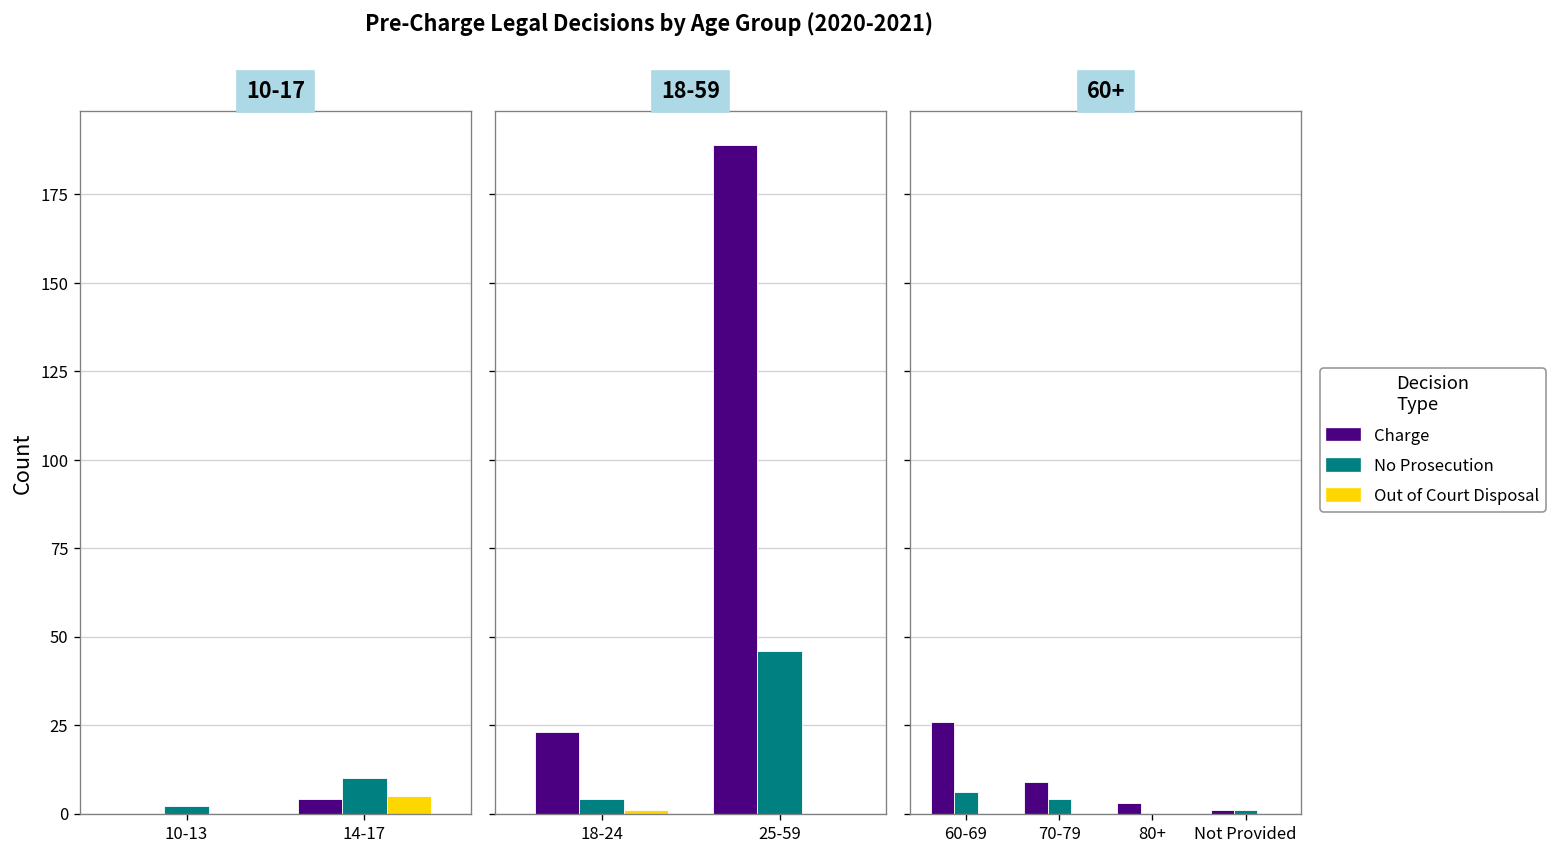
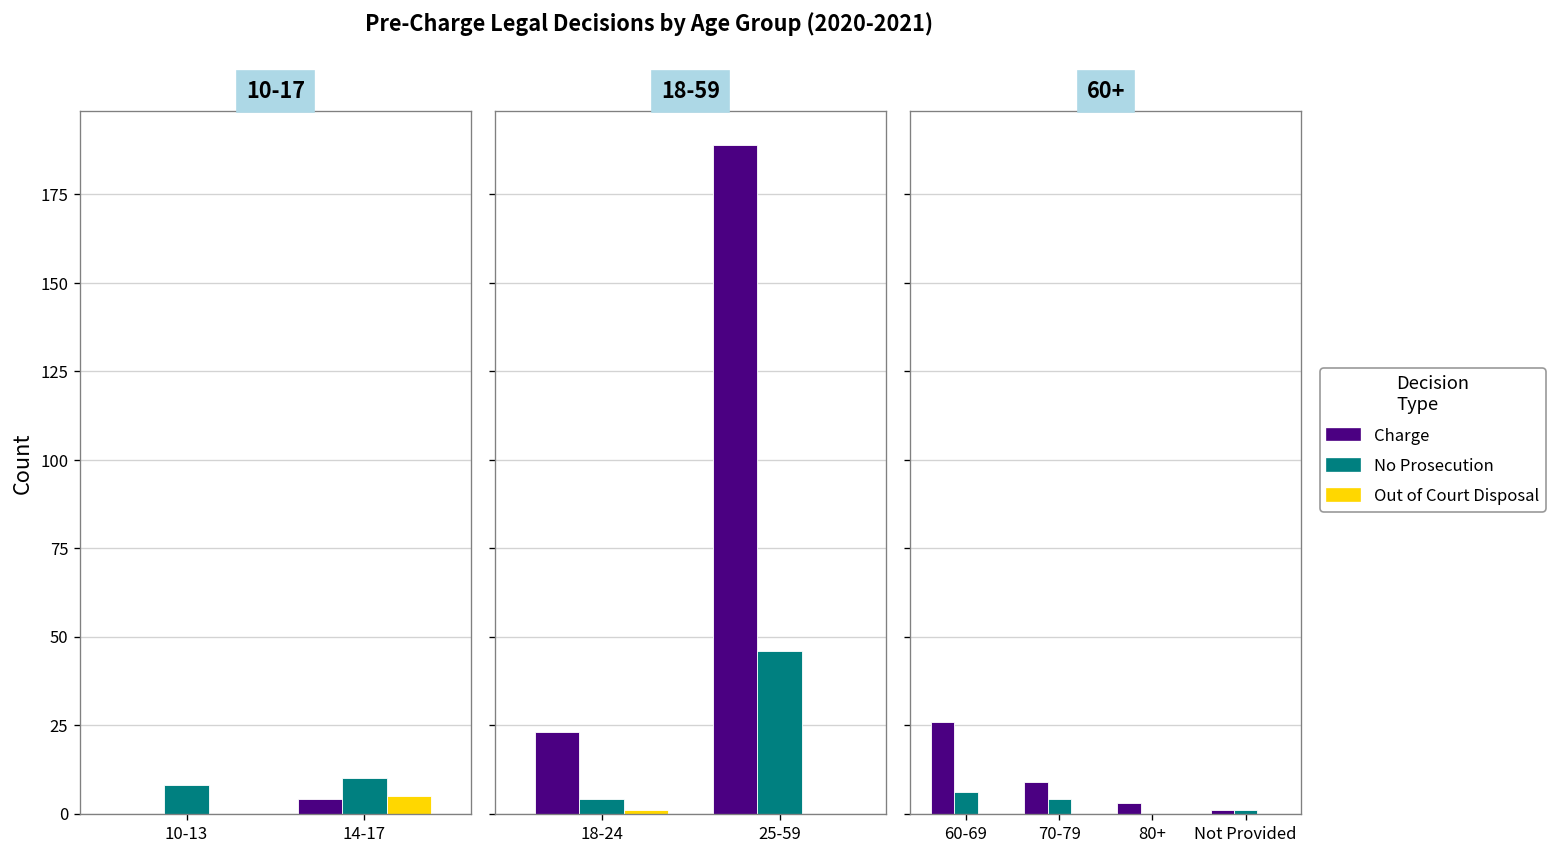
10-17, No Prosecution, 10-13: 2 -> 8
